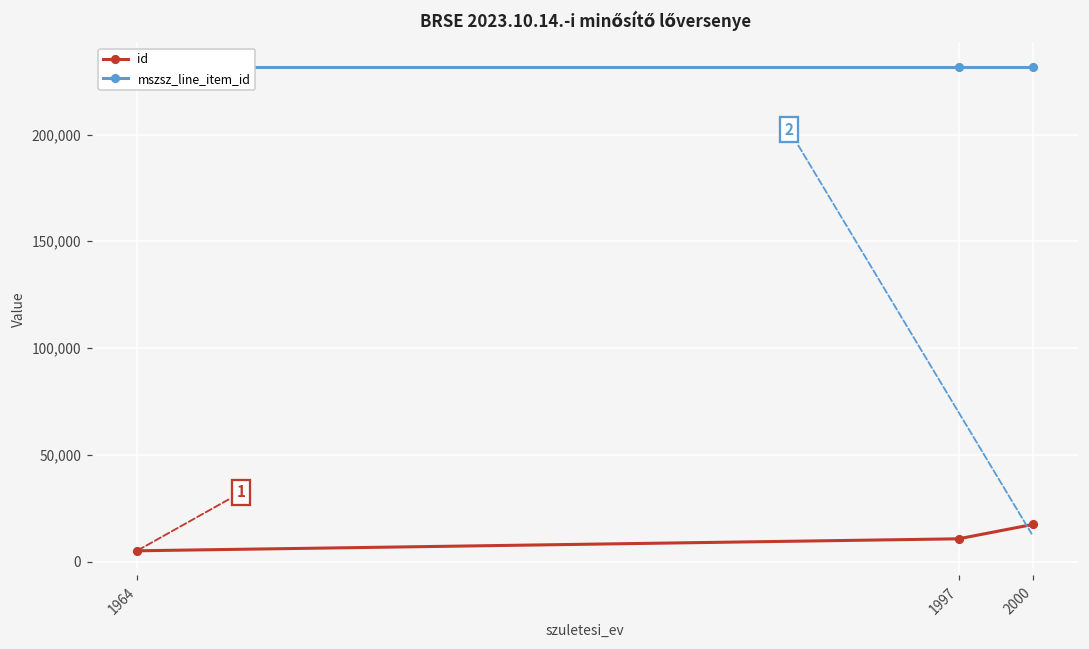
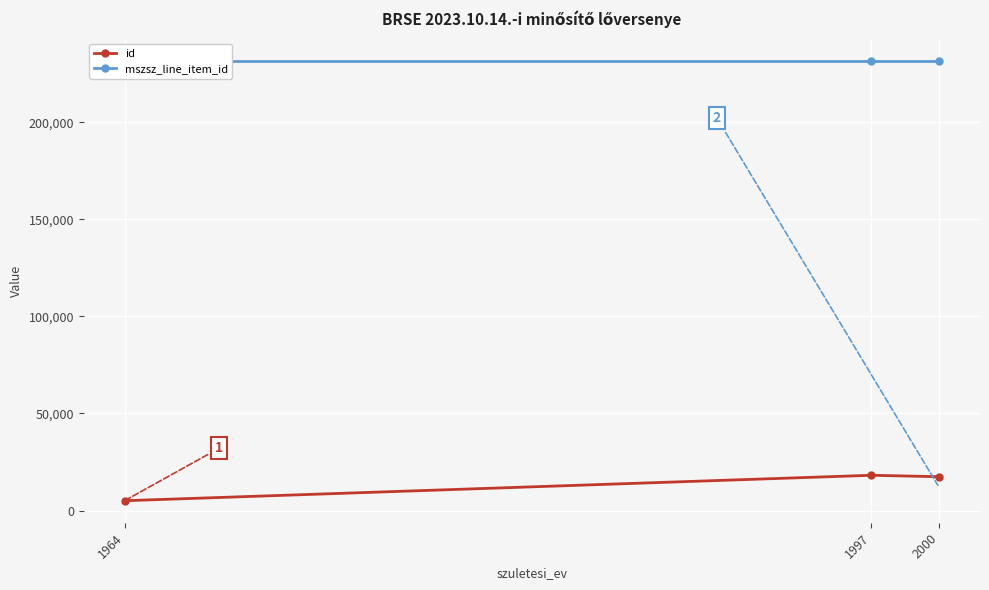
id, 1997: 11,000 -> 18,000
